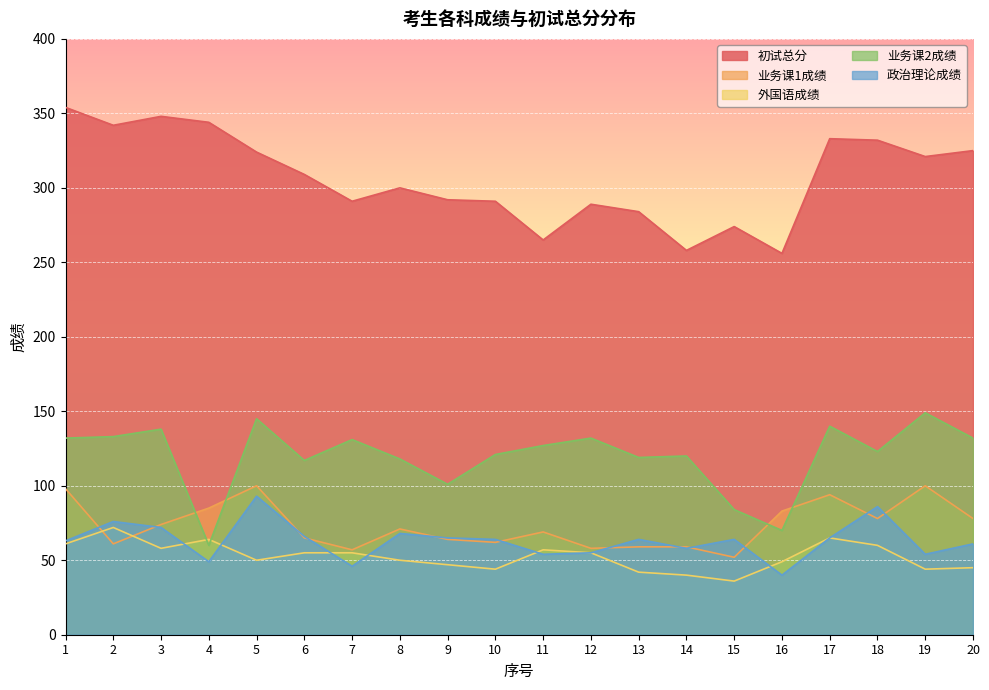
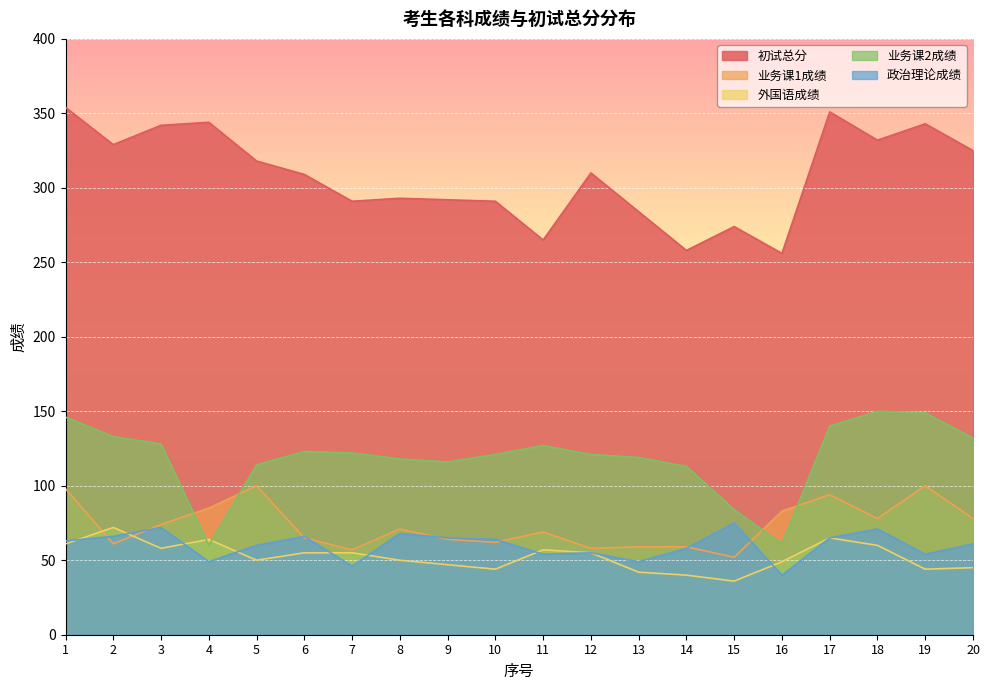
业务课2成绩, 1: 132 -> 146
初试总分, 2: 342 -> 329
政治理论成绩, 2: 76 -> 66
初试总分, 3: 348 -> 342
业务课2成绩, 3: 138 -> 128
初试总分, 5: 324 -> 318
业务课2成绩, 5: 145 -> 114
政治理论成绩, 5: 93 -> 60
业务课2成绩, 6: 117 -> 123
业务课2成绩, 7: 131 -> 122
初试总分, 8: 300 -> 293
业务课2成绩, 9: 101 -> 116
初试总分, 12: 289 -> 310
业务课2成绩, 12: 132 -> 121
政治理论成绩, 13: 64 -> 49
业务课2成绩, 14: 120 -> 113
政治理论成绩, 15: 64 -> 75
业务课2成绩, 16: 70 -> 61
初试总分, 17: 333 -> 351
业务课2成绩, 18: 123 -> 150
政治理论成绩, 18: 86 -> 71
初试总分, 19: 321 -> 343
